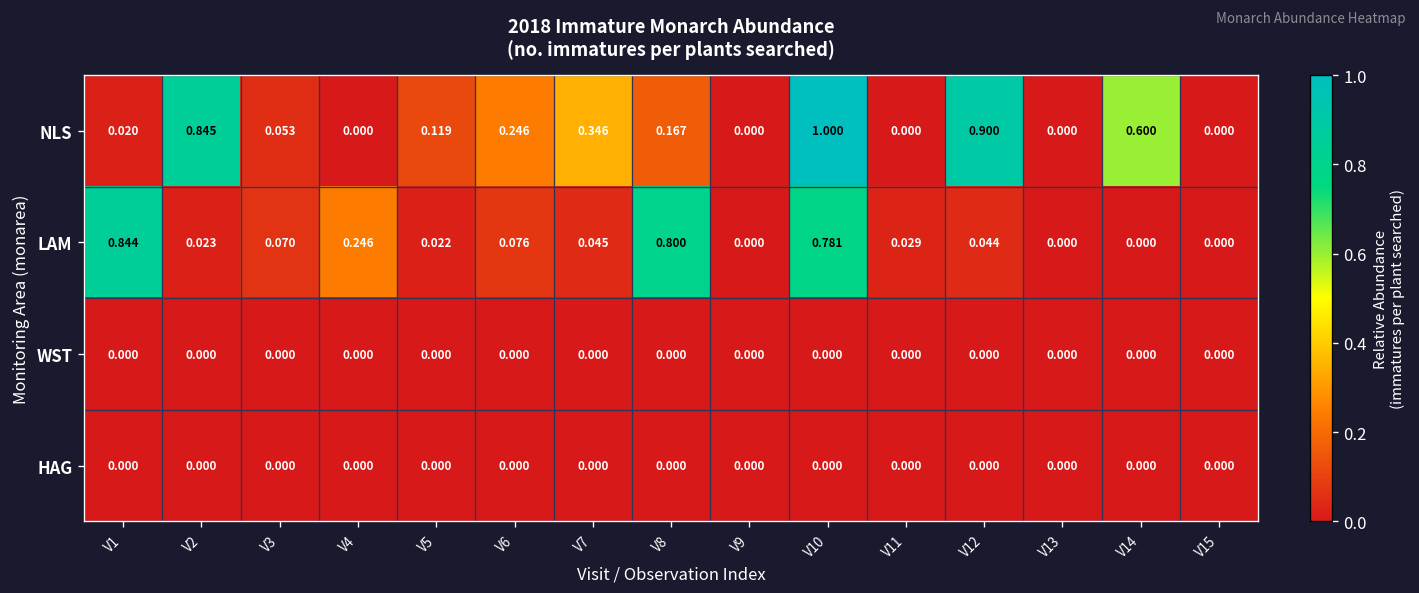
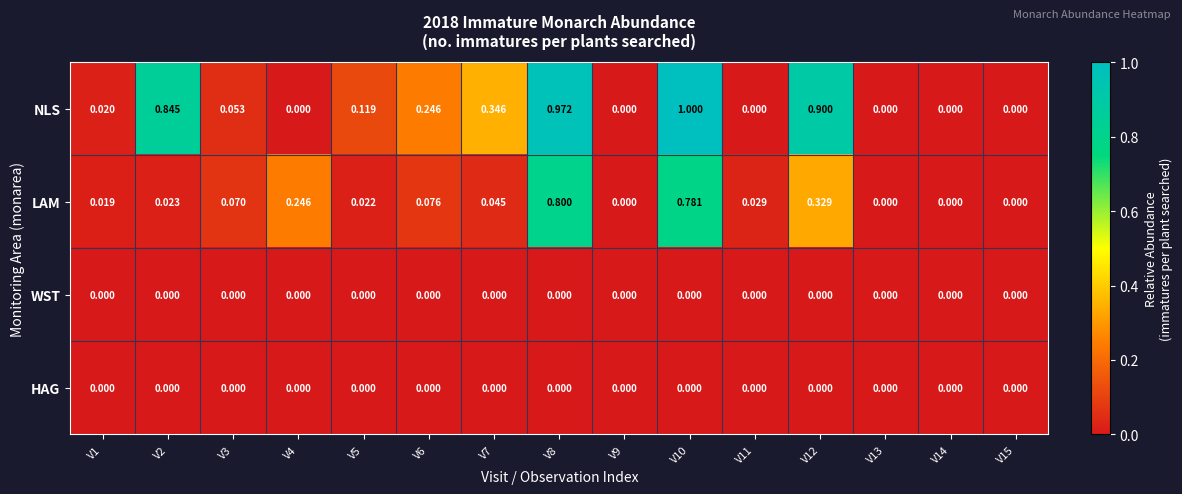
NLS, V8: 0.167 -> 0.972
NLS, V14: 0.600 -> 0.000
LAM, V1: 0.844 -> 0.019
LAM, V12: 0.044 -> 0.329
